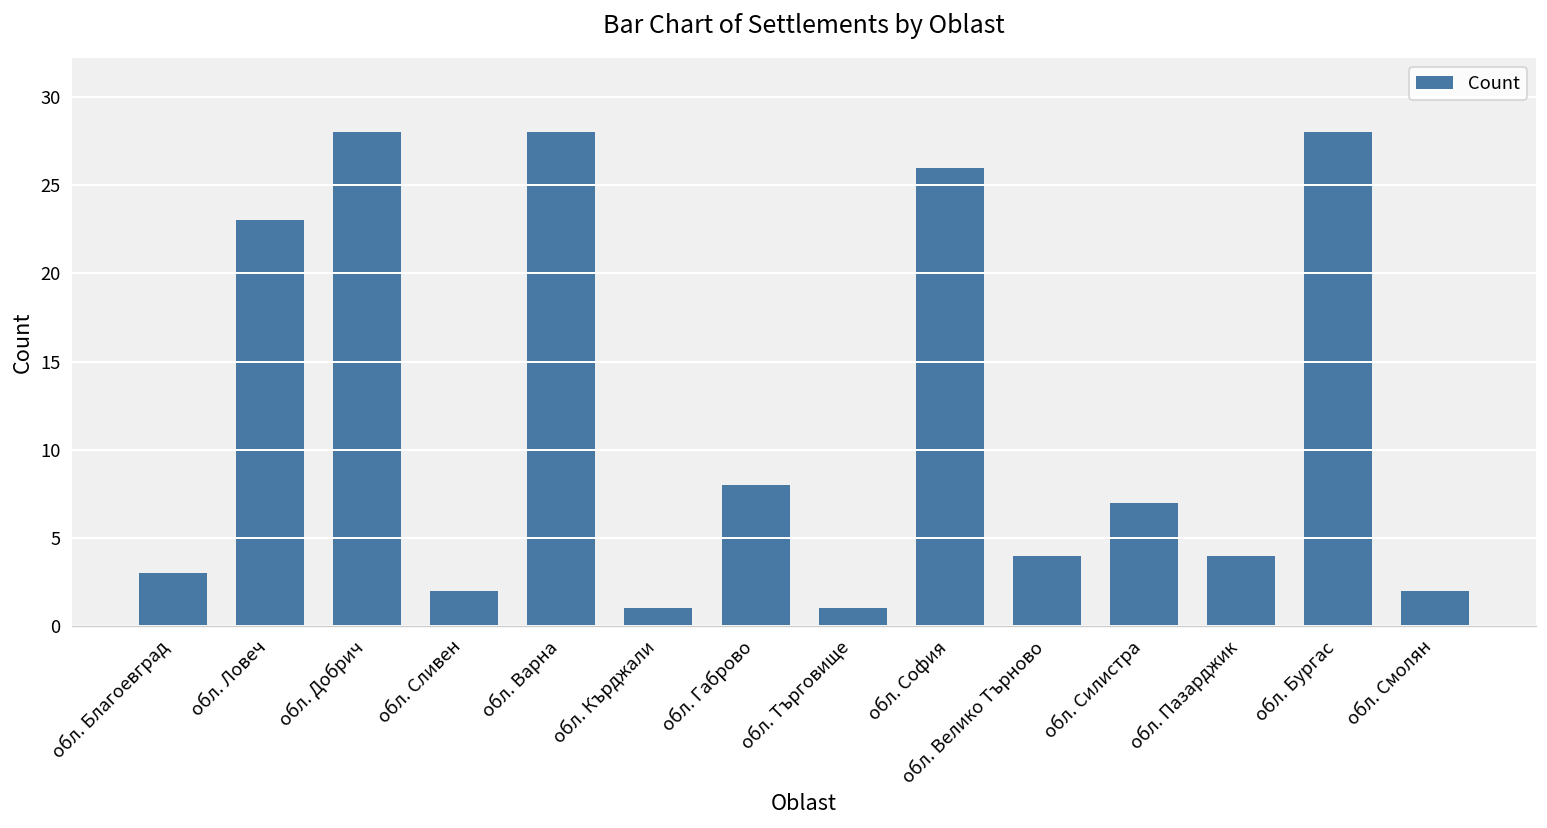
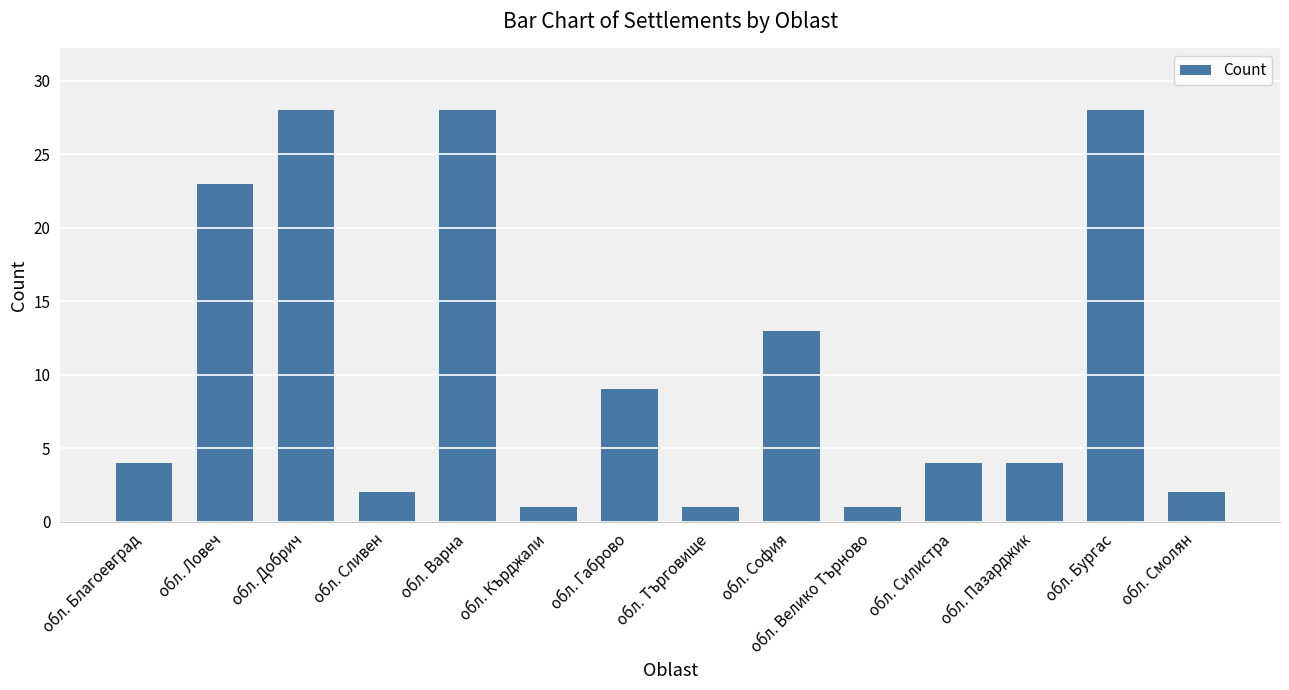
обл. Благоевград: 3 -> 4
обл. Габрово: 8 -> 9
обл. София: 26 -> 13
обл. Велико Търново: 4 -> 1
обл. Силистра: 7 -> 4
